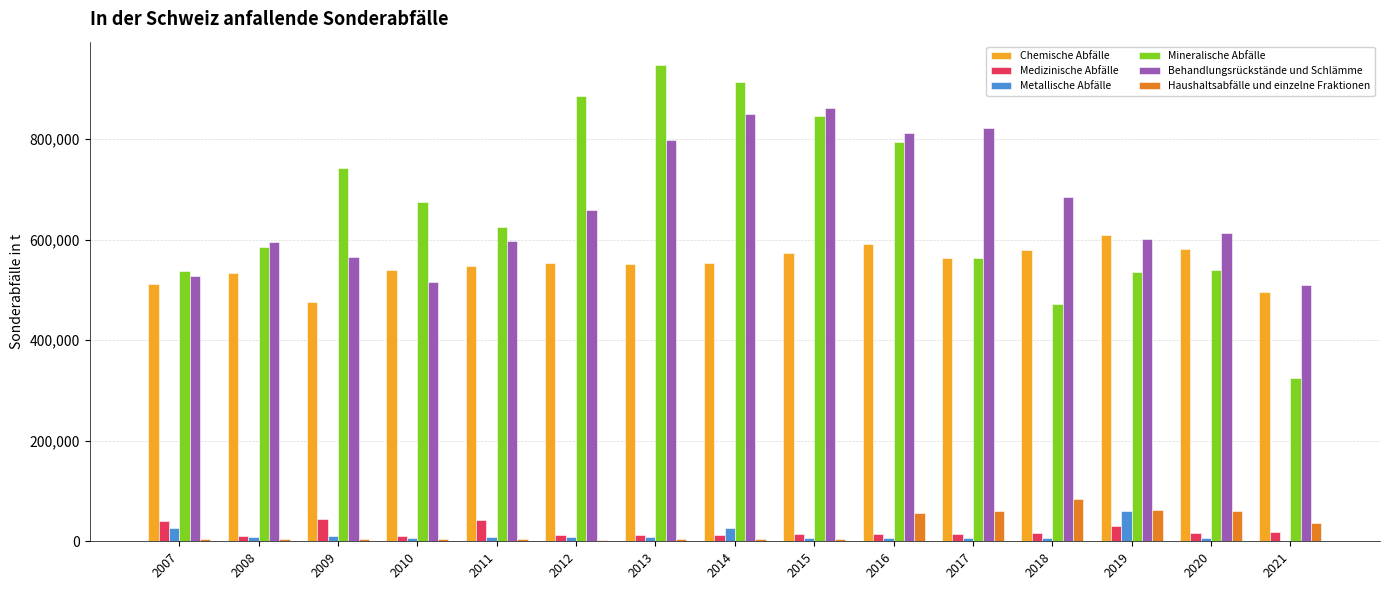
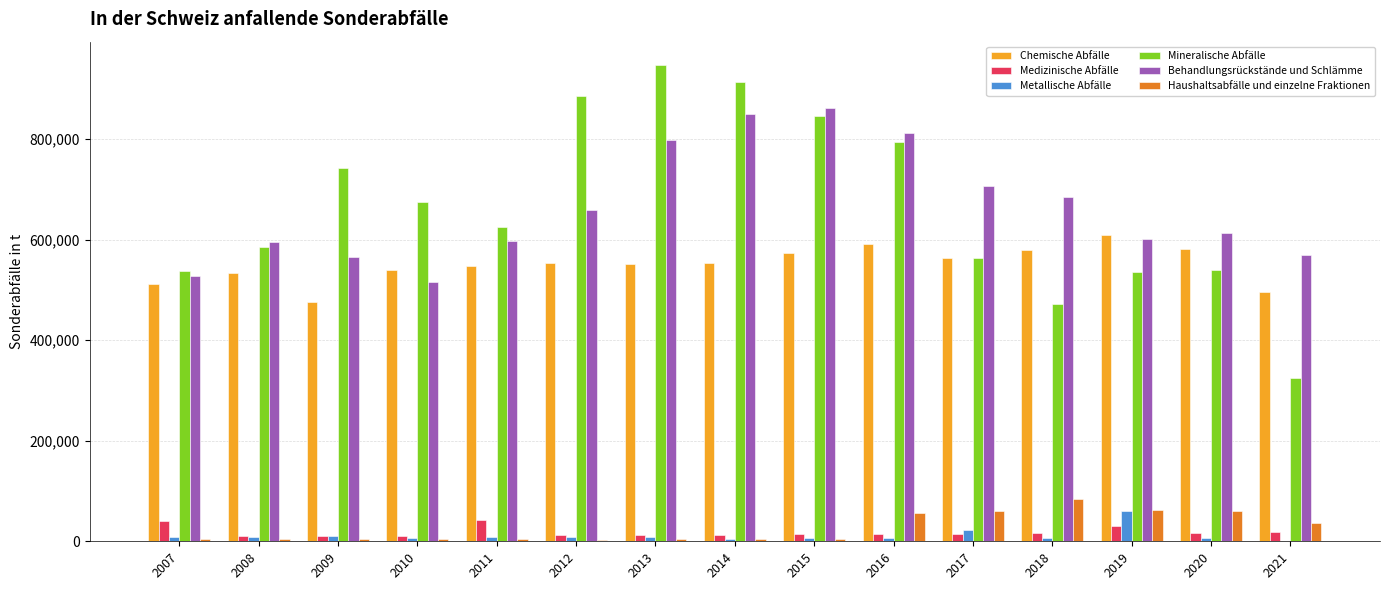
Metallische Abfälle, 2007: 30,000 -> 10,000
Medizinische Abfälle, 2009: 50,000 -> 10,000
Metallische Abfälle, 2014: 30,000 -> 10,000
Metallische Abfälle, 2017: 10,000 -> 20,000
Behandlungsrückstände und Schlämme, 2017: 820,000 -> 710,000
Behandlungsrückstände und Schlämme, 2021: 510,000 -> 570,000
